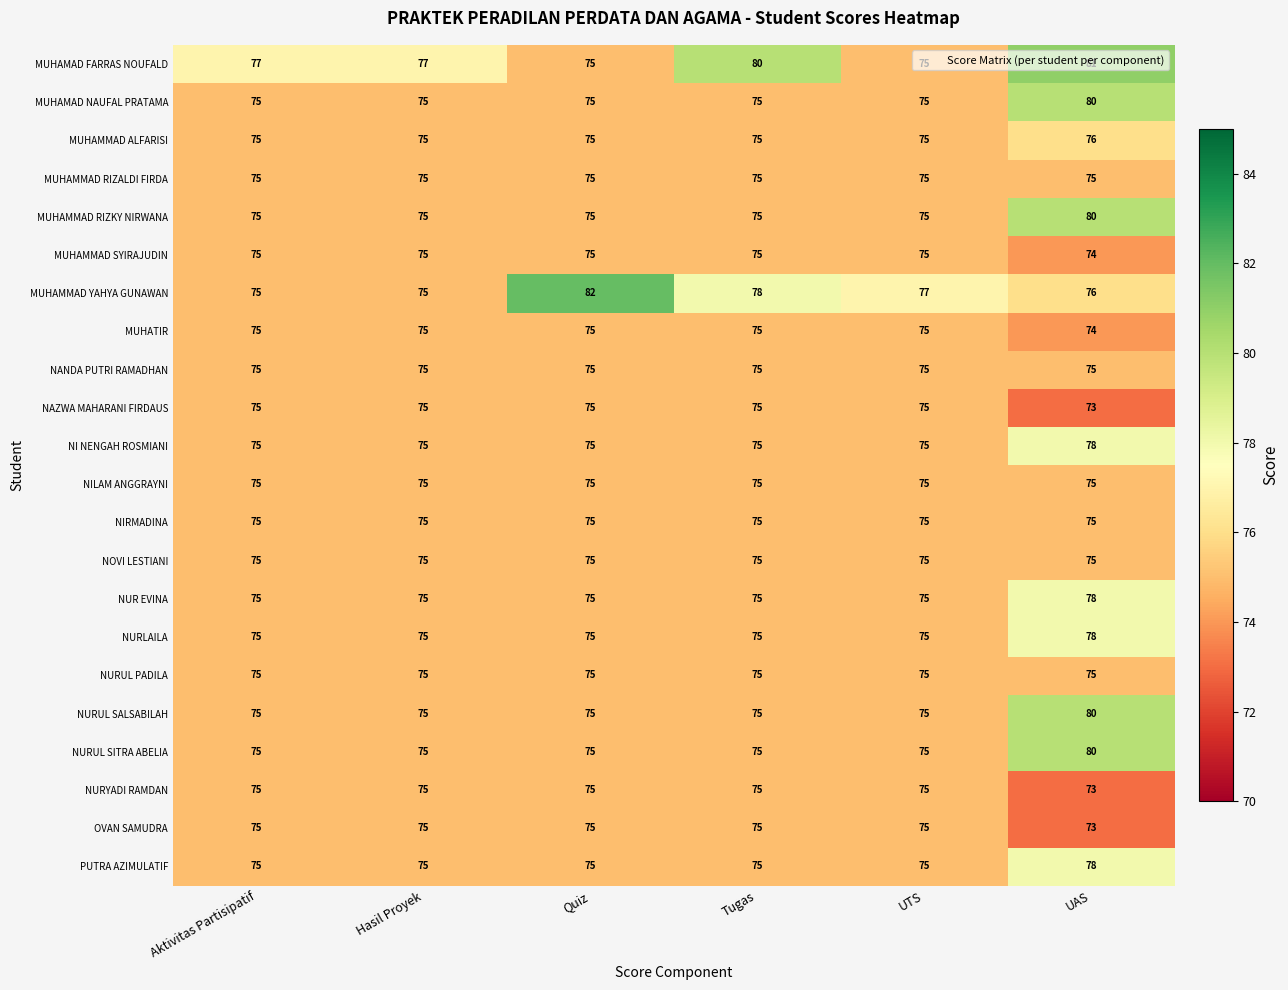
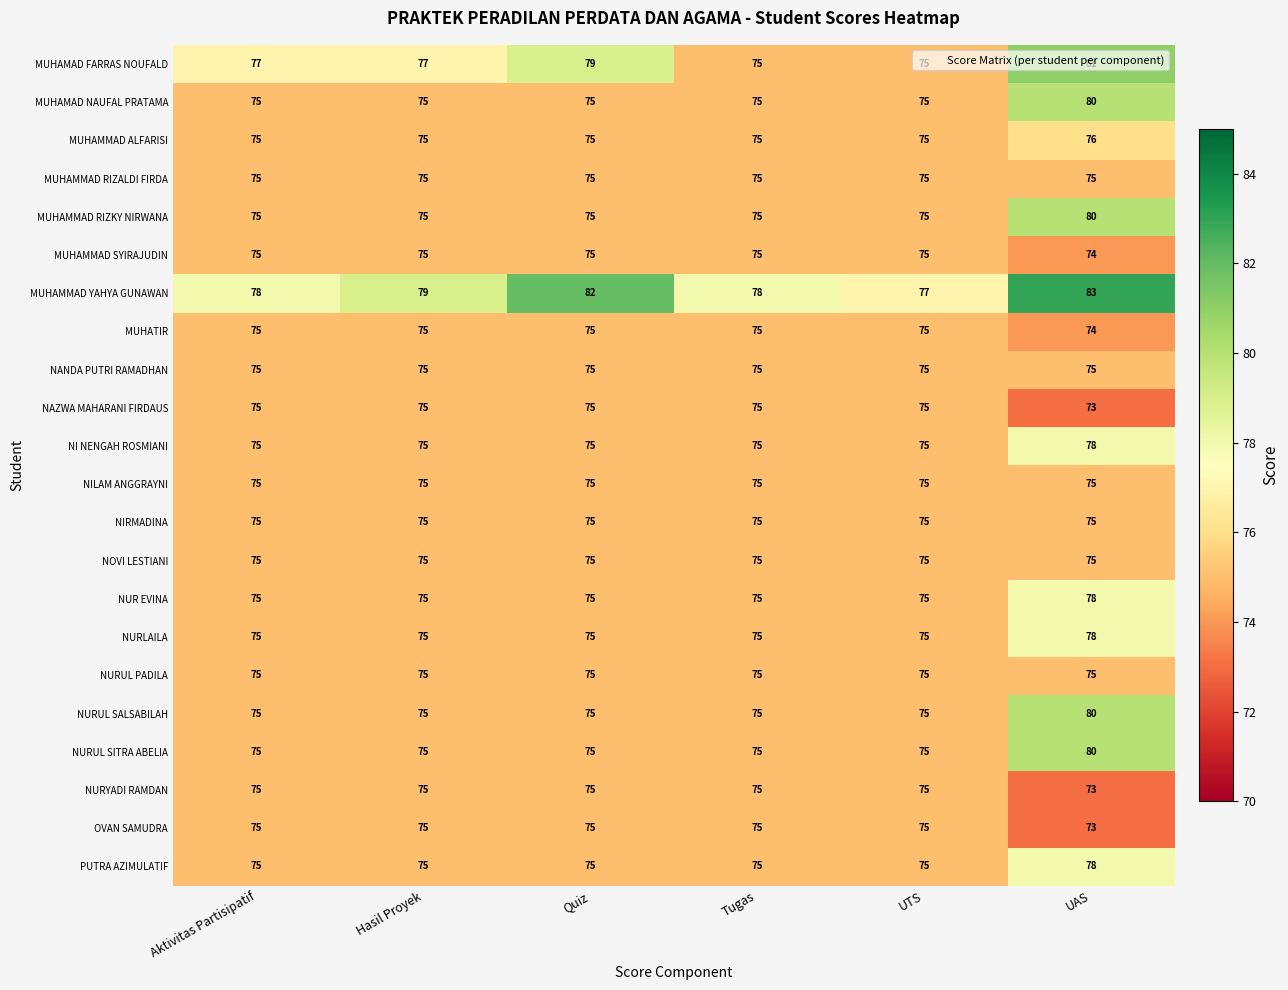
MUHAMAD FARRAS NOUFALD, Quiz: 75 -> 79
MUHAMAD FARRAS NOUFALD, Tugas: 80 -> 75
MUHAMMAD YAHYA GUNAWAN, Aktivitas Partisipatif: 75 -> 78
MUHAMMAD YAHYA GUNAWAN, Hasil Proyek: 75 -> 79
MUHAMMAD YAHYA GUNAWAN, UAS: 76 -> 83
